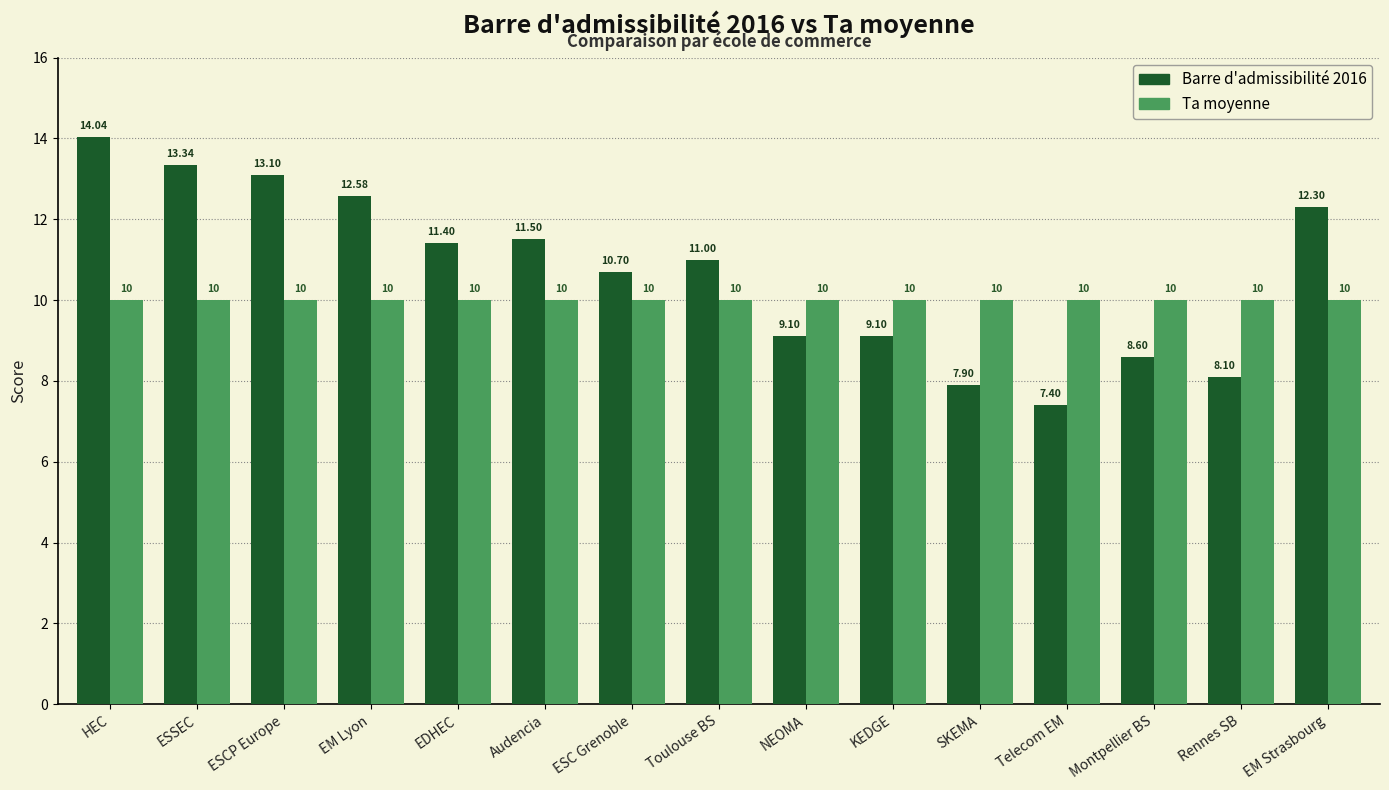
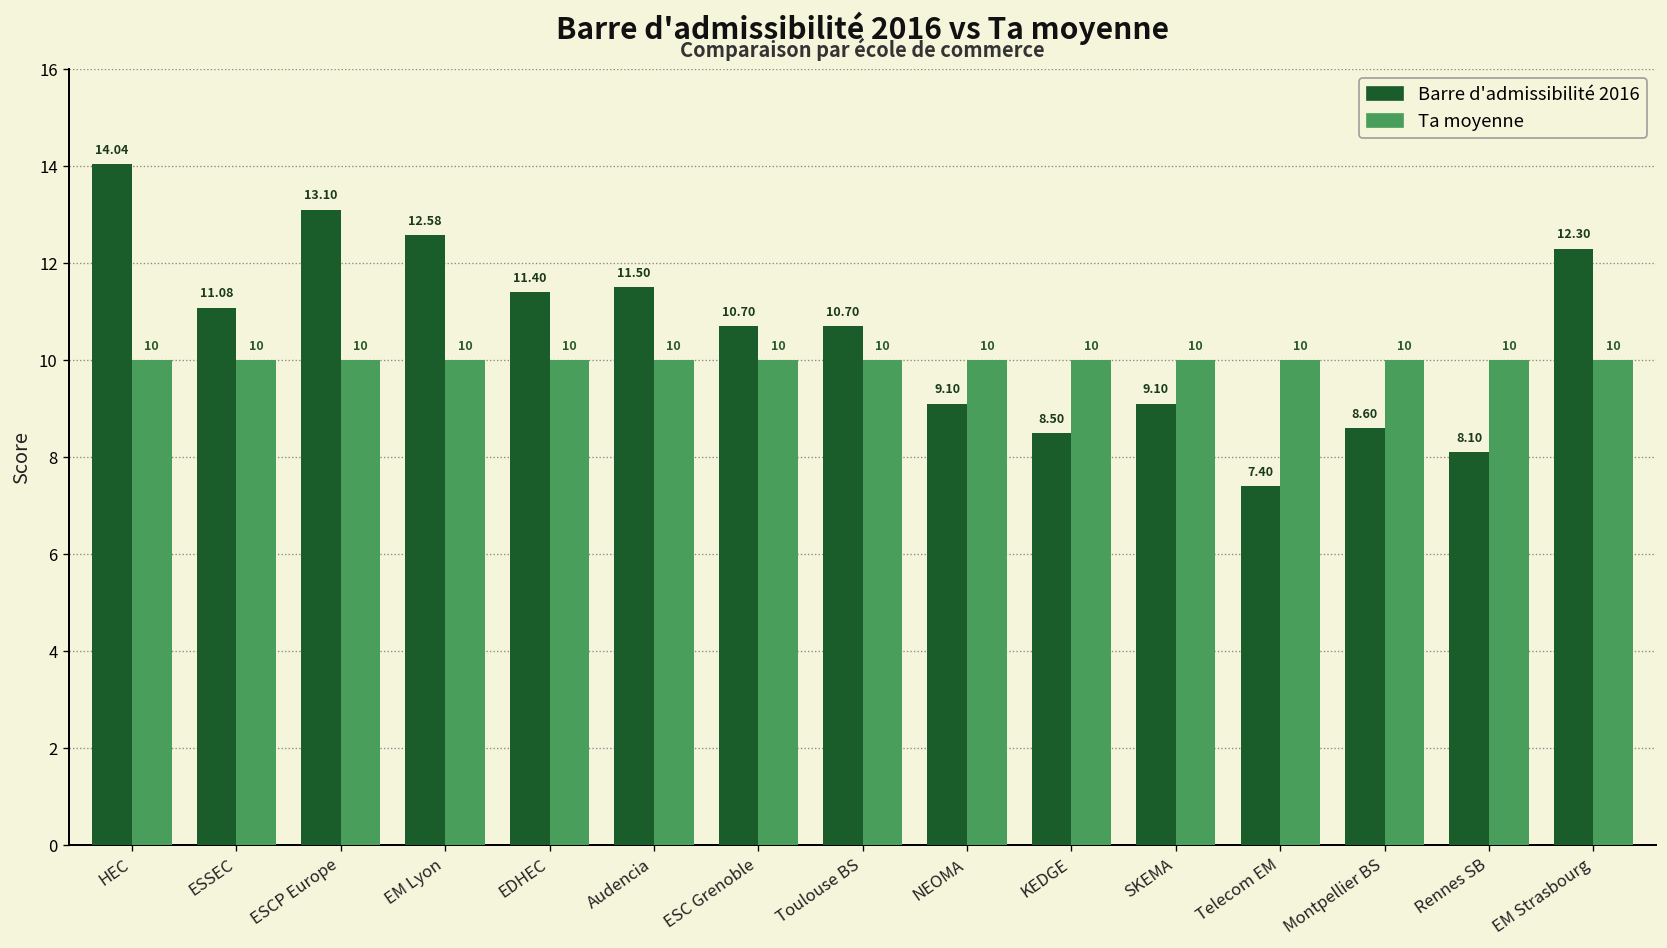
Barre d'admissibilité 2016, ESSEC: 13.34 -> 11.08
Barre d'admissibilité 2016, Toulouse BS: 11.00 -> 10.70
Barre d'admissibilité 2016, KEDGE: 9.10 -> 8.50
Barre d'admissibilité 2016, SKEMA: 7.90 -> 9.10
